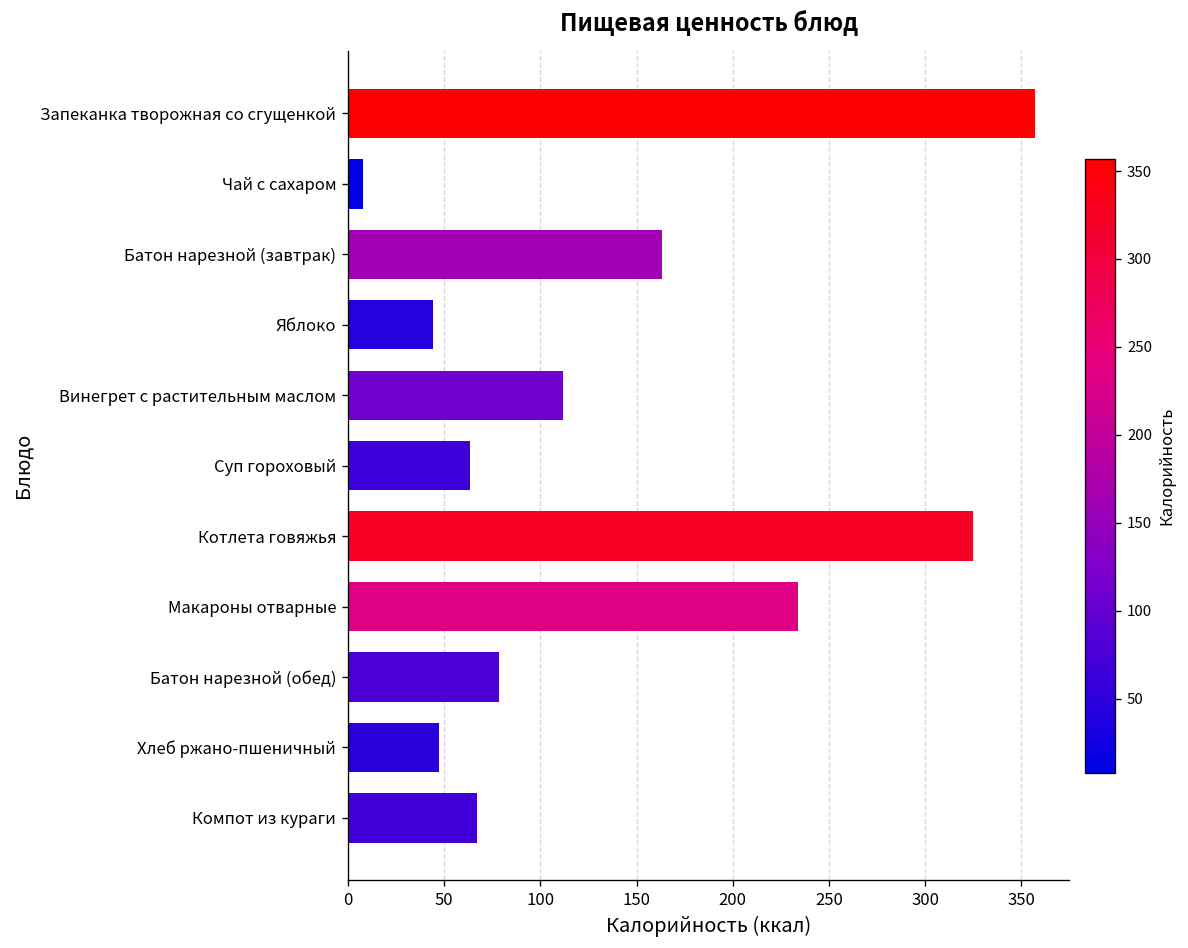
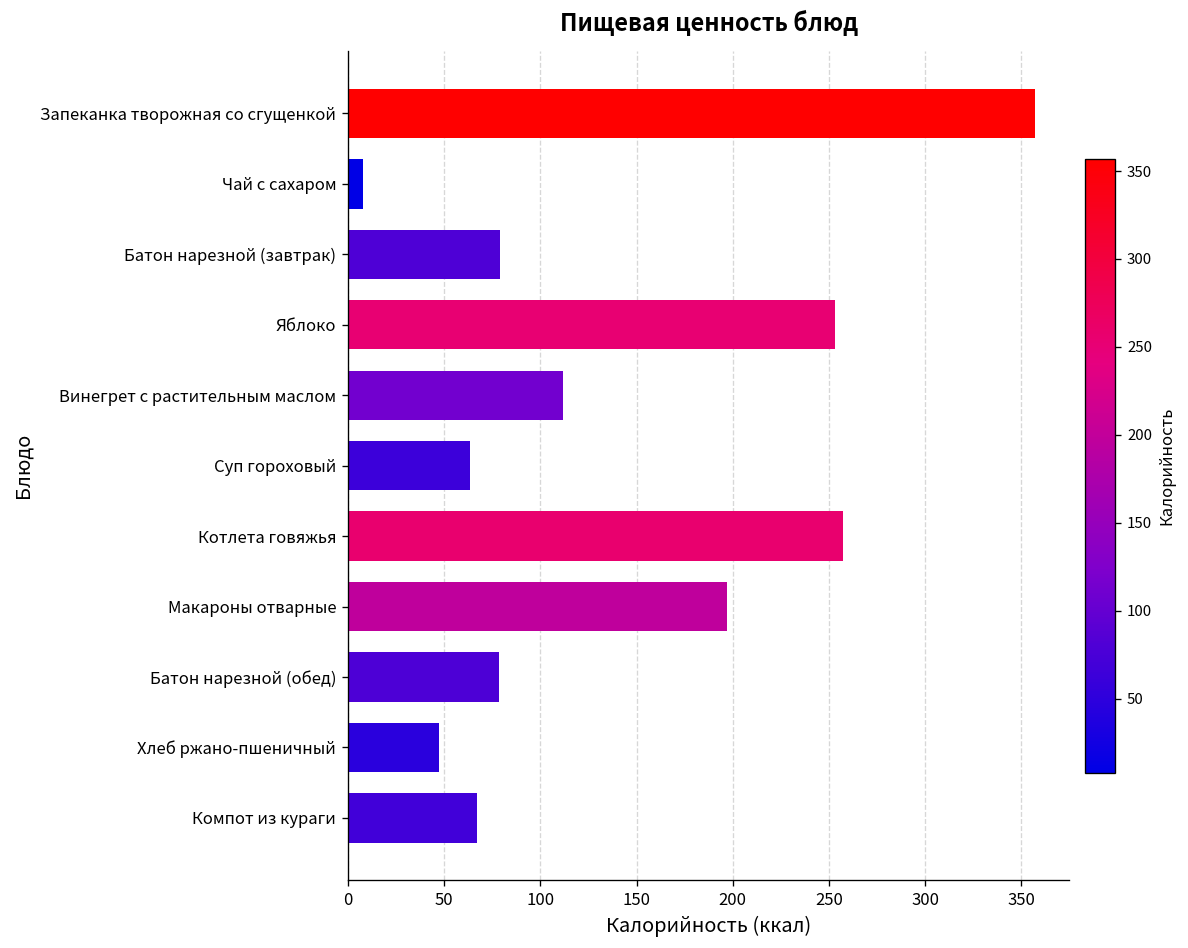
Батон нарезной (завтрак): 163 -> 79
Яблоко: 44 -> 253
Котлета говяжья: 325 -> 257
Макароны отварные: 234 -> 197
